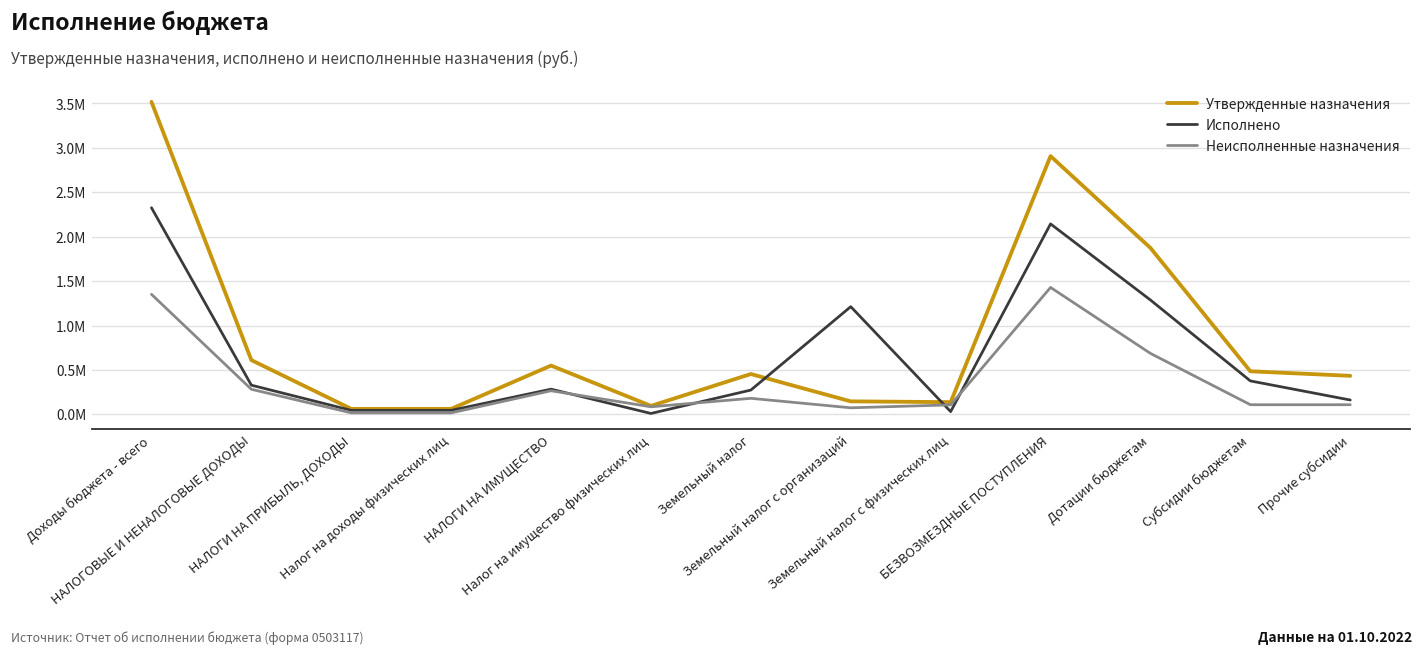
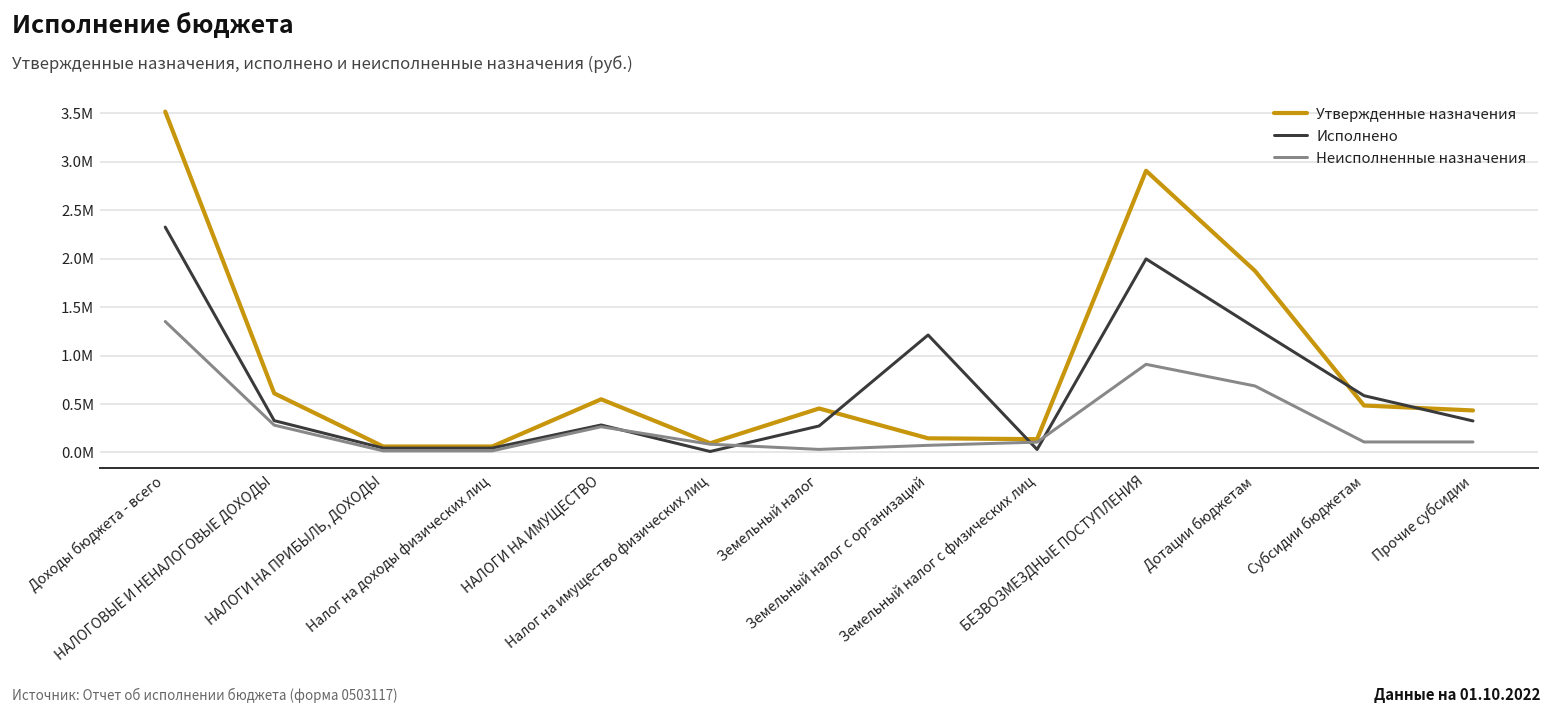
Неисполненные назначения, Земельный налог: 200000 -> 0
Исполнено, БЕЗВОЗМЕЗДНЫЕ ПОСТУПЛЕНИЯ: 2100000 -> 2000000
Неисполненные назначения, БЕЗВОЗМЕЗДНЫЕ ПОСТУПЛЕНИЯ: 1400000 -> 900000
Исполнено, Субсидии бюджетам: 400000 -> 600000
Исполнено, Прочие субсидии: 200000 -> 300000
